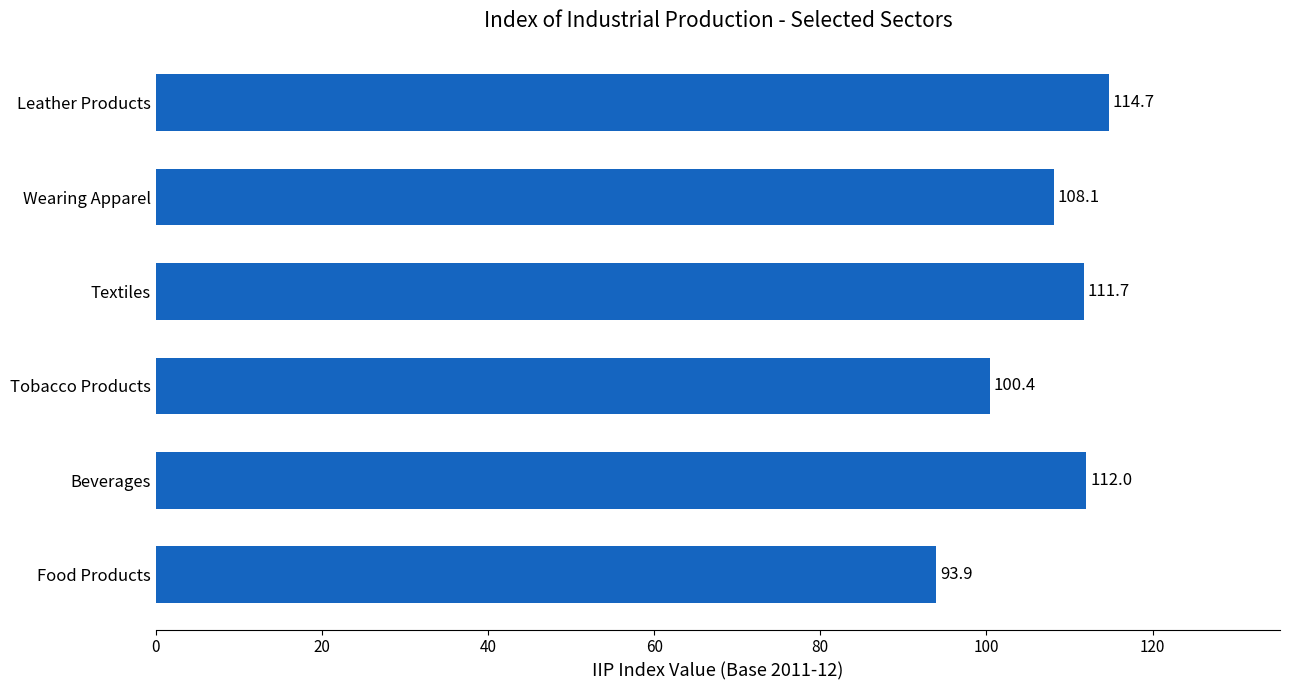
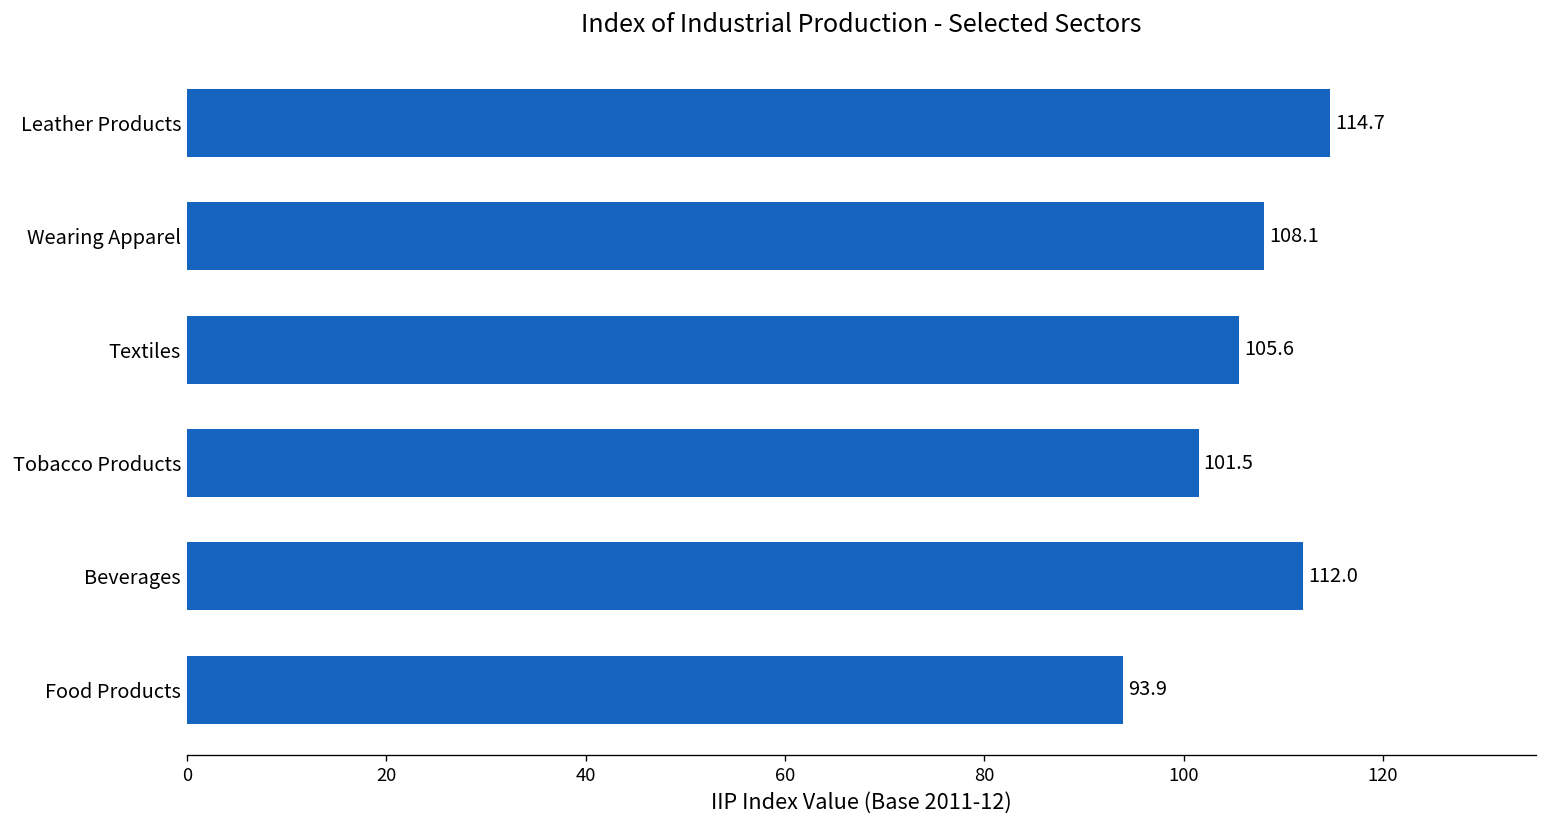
Textiles: 111.7 -> 105.6
Tobacco Products: 100.4 -> 101.5
